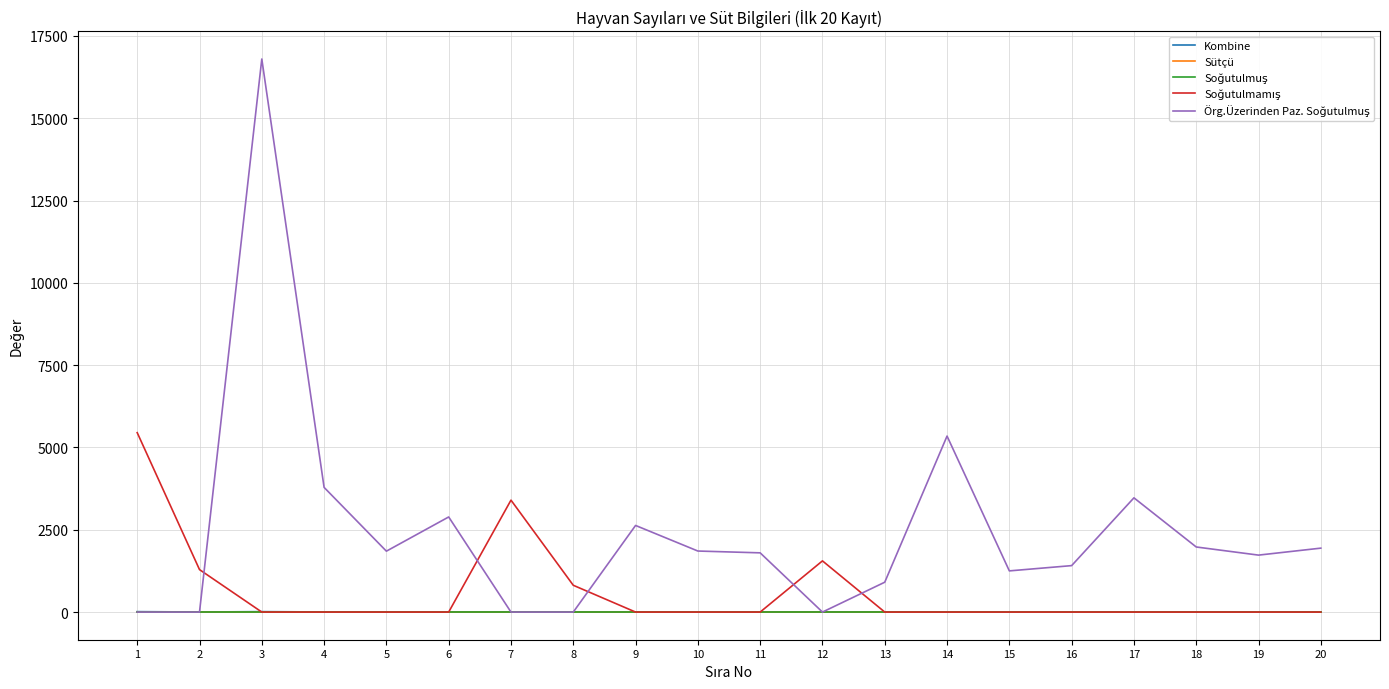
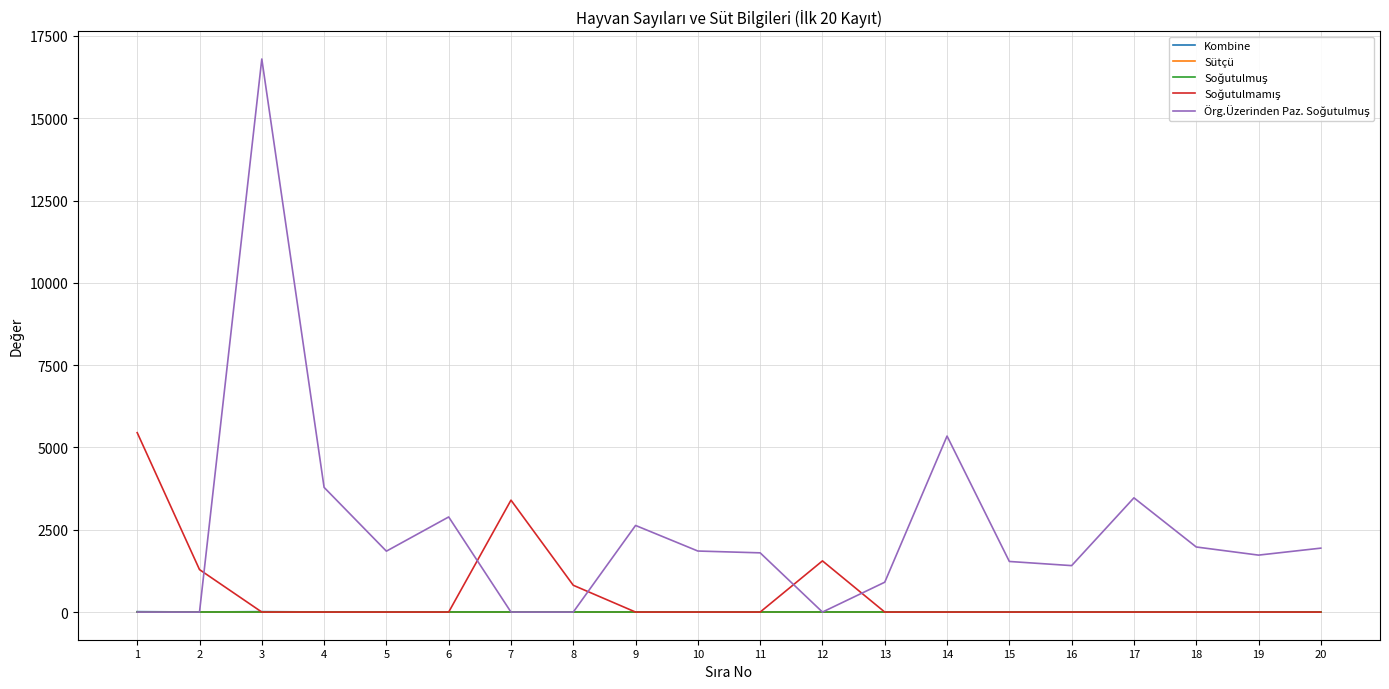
Örg.Üzerinden Paz. Soğutulmuş, 15: 1300 -> 1500
